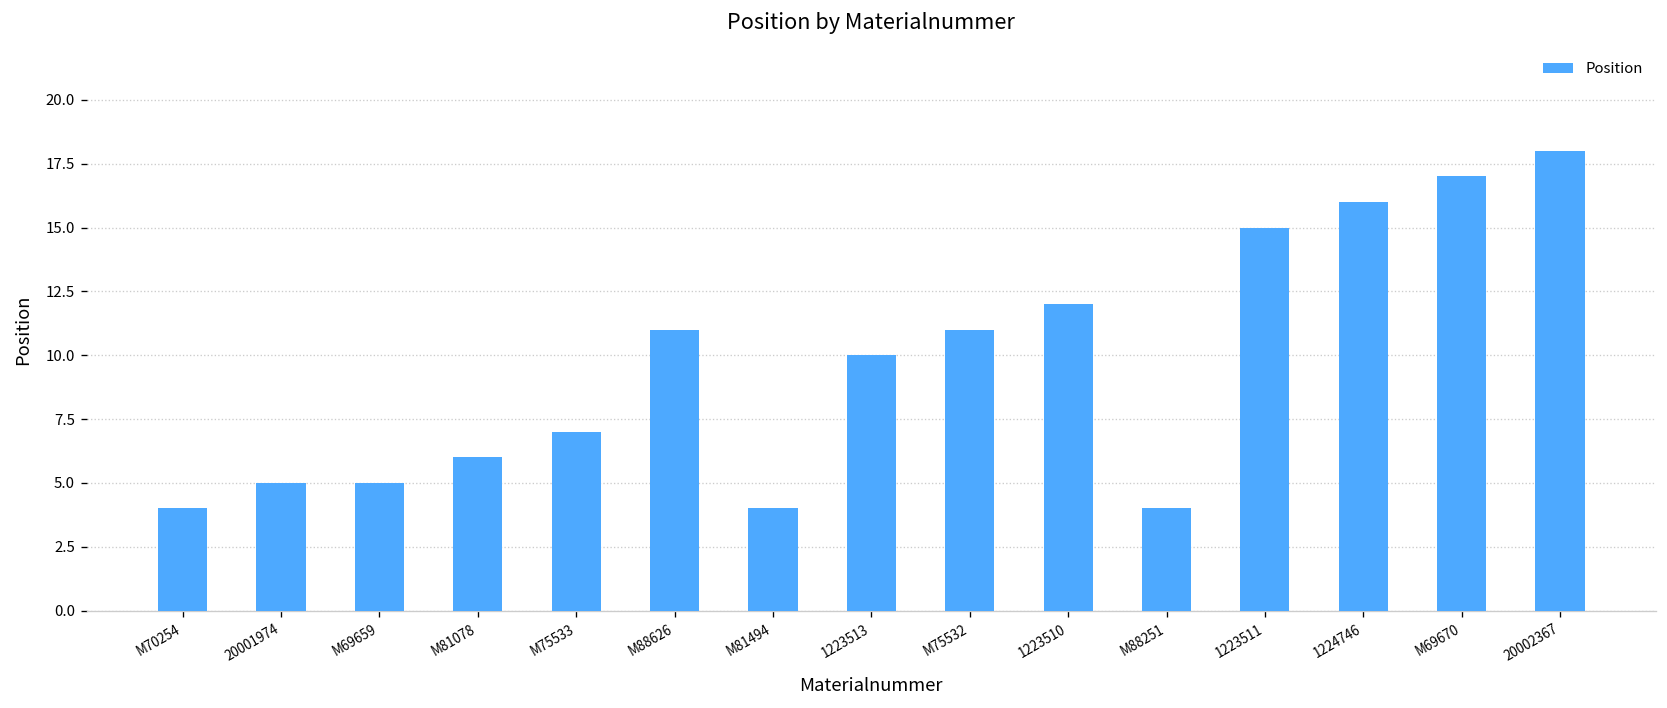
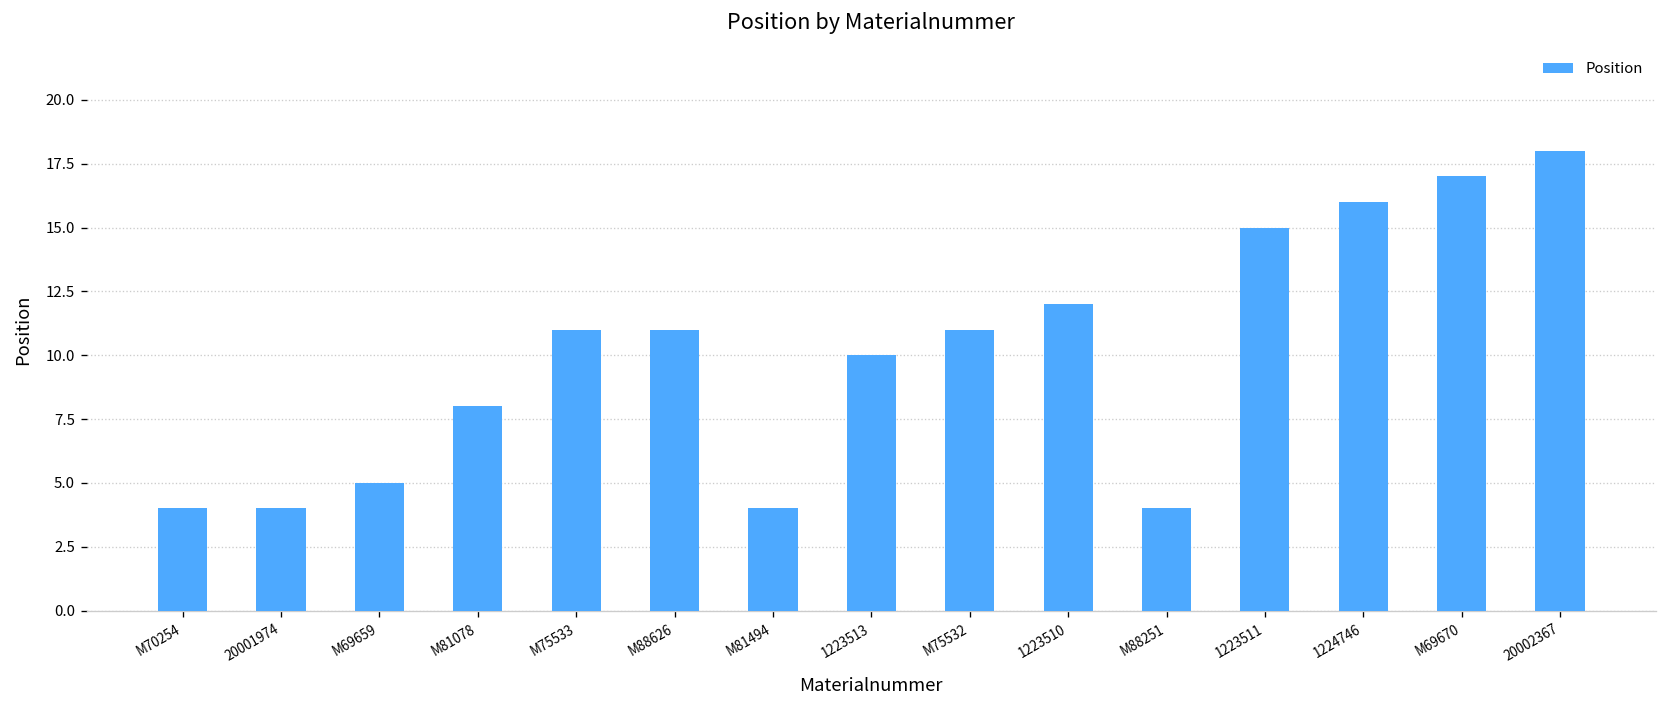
20001974: 5 -> 4
M81078: 6 -> 8
M75533: 7 -> 11
